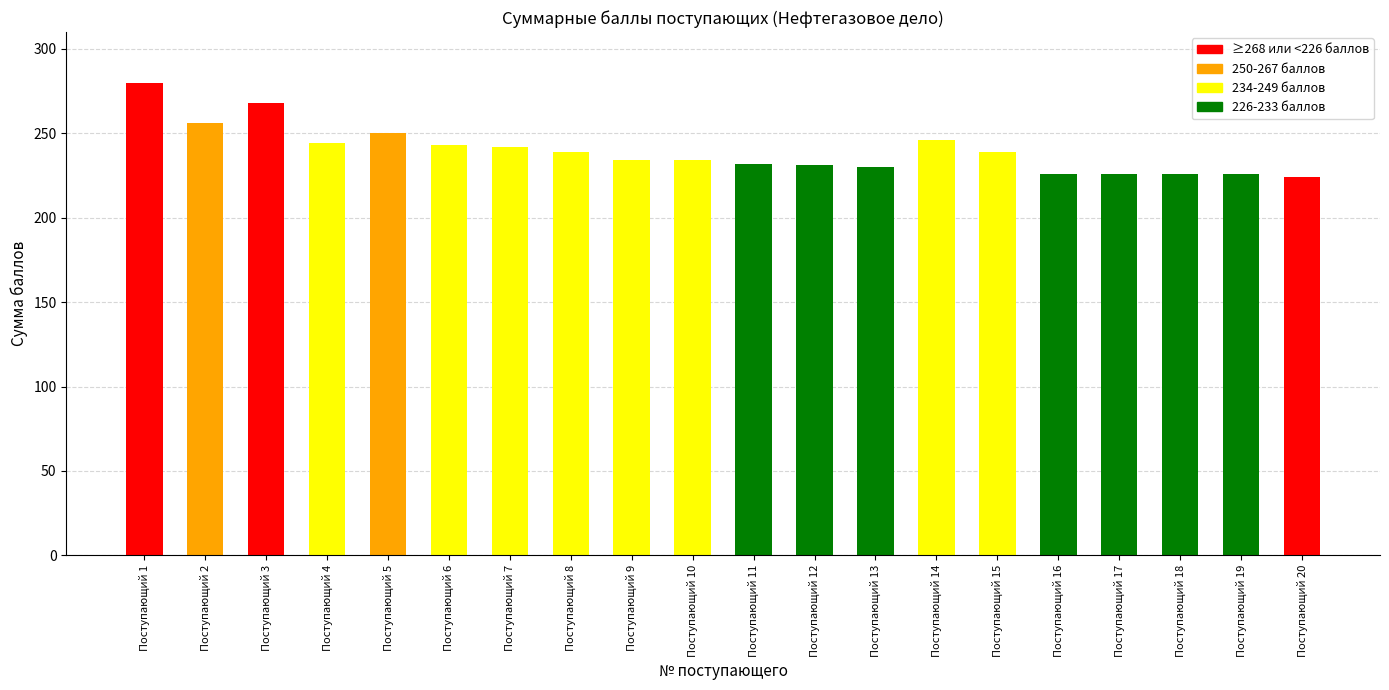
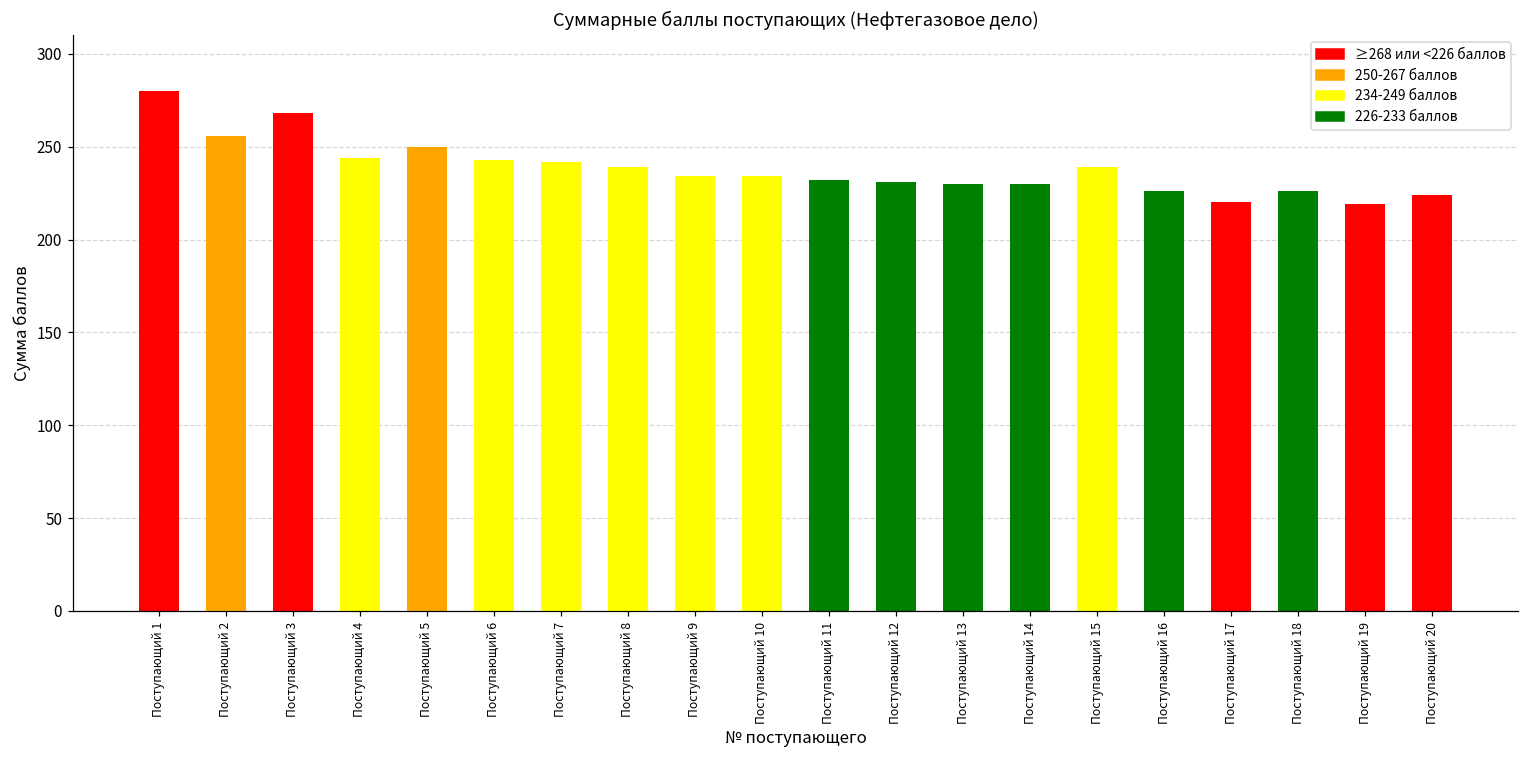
Поступающий 14: 246 -> 230
Поступающий 17: 226 -> 220
Поступающий 19: 226 -> 219
